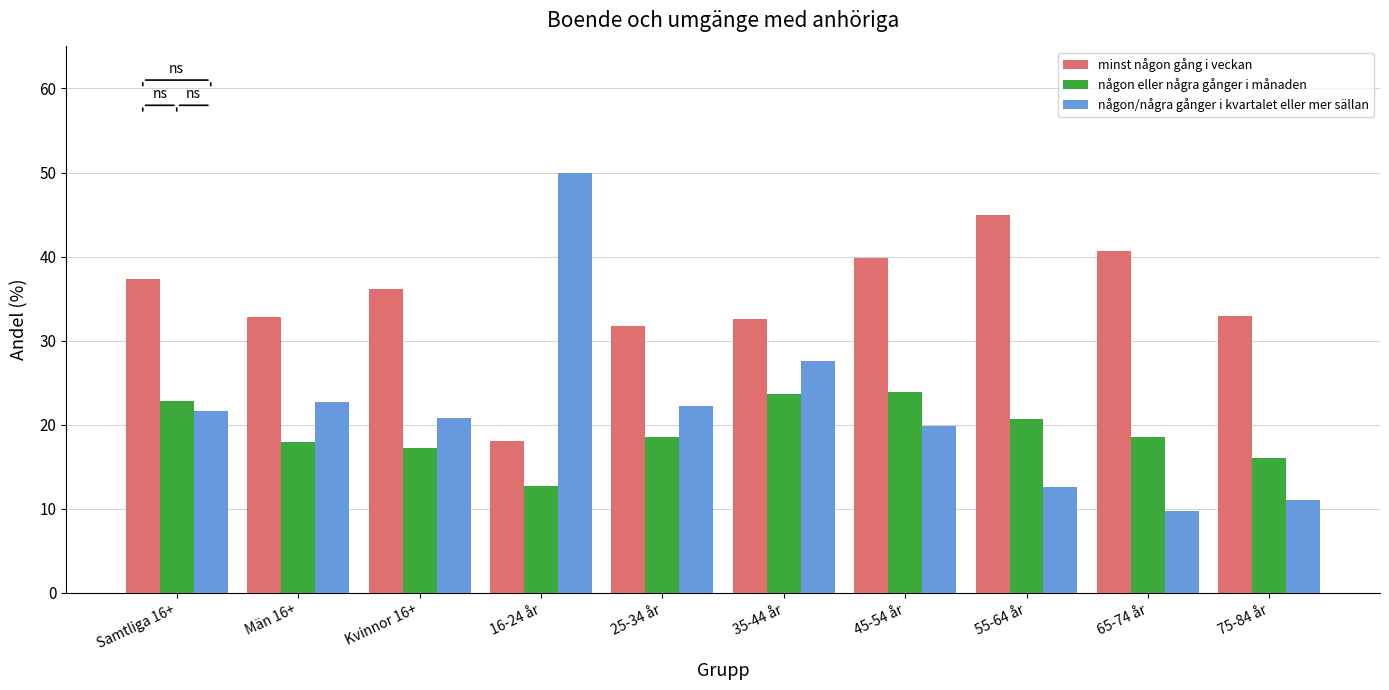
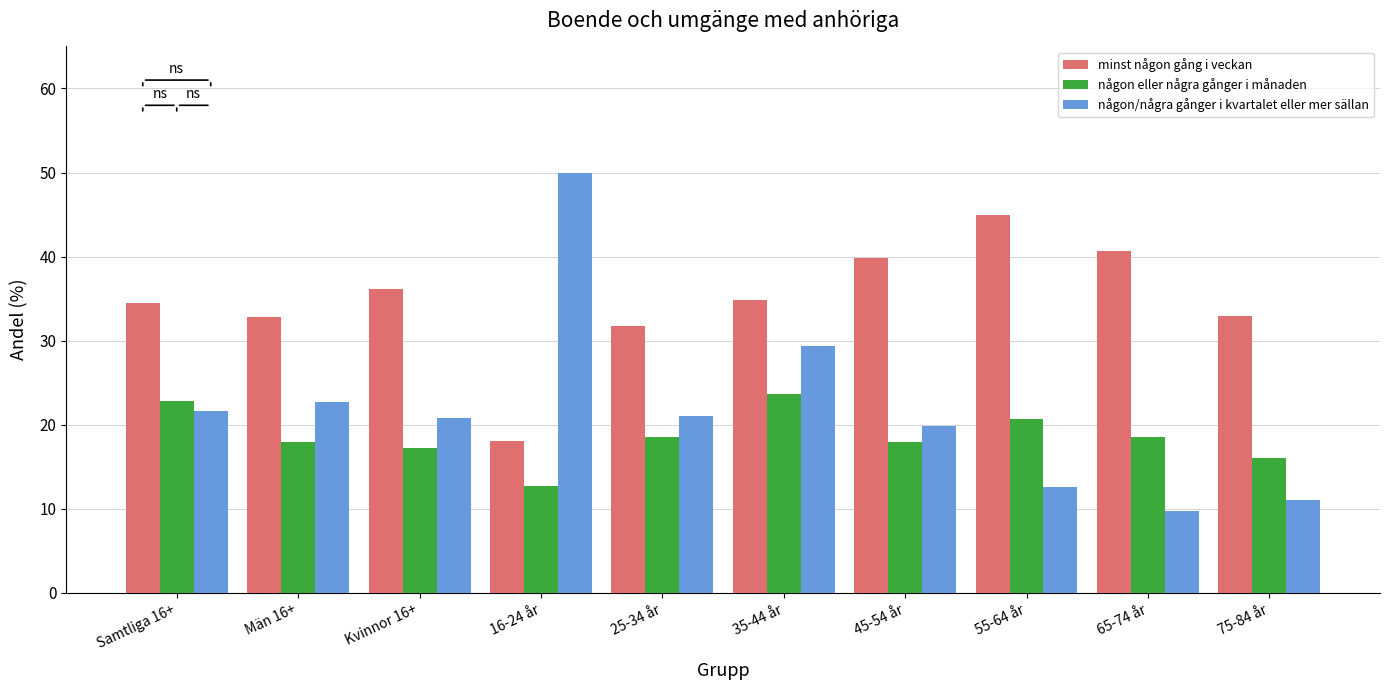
minst någon gång i veckan, Samtliga 16+: 37 -> 35
någon/några gånger i kvartalet eller mer sällan, 25-34 år: 22 -> 21
minst någon gång i veckan, 35-44 år: 33 -> 35
någon/några gånger i kvartalet eller mer sällan, 35-44 år: 28 -> 29
någon eller några gånger i månaden, 45-54 år: 24 -> 18
